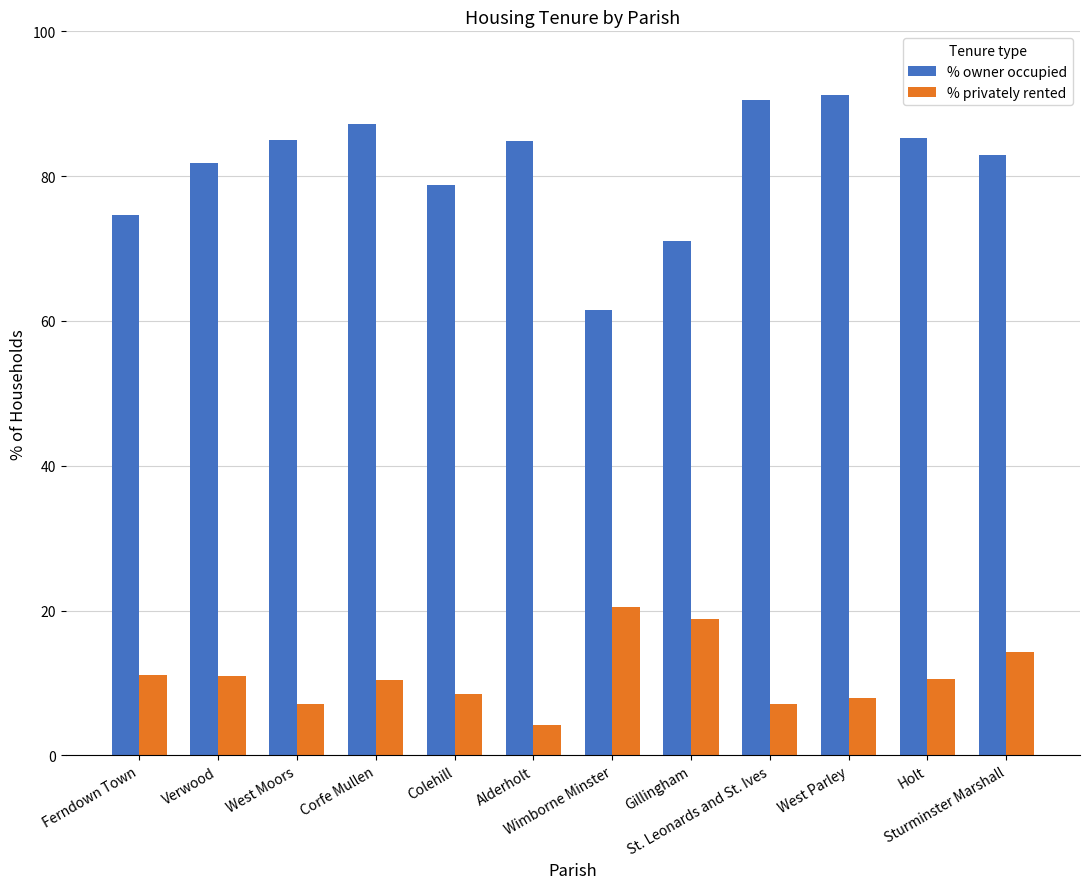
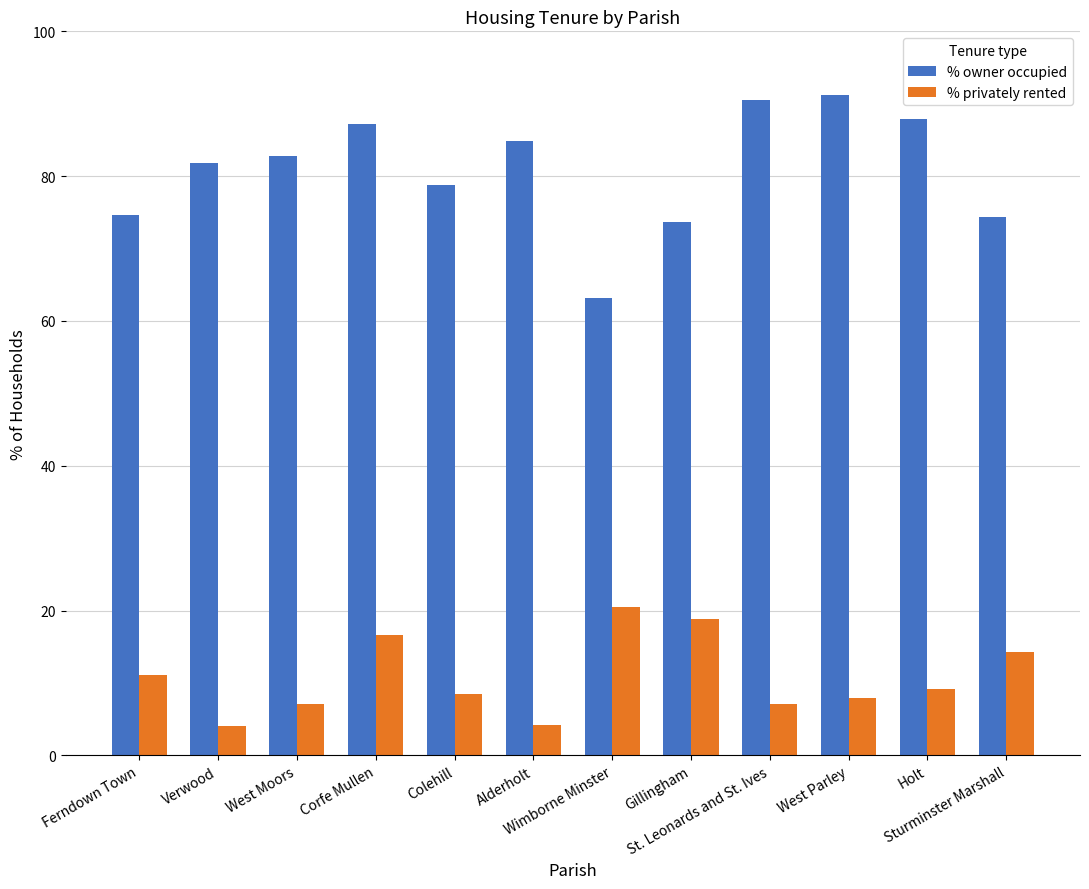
% privately rented, Verwood: 11 -> 4
% owner occupied, West Moors: 85 -> 83
% privately rented, Corfe Mullen: 10 -> 17
% owner occupied, Wimborne Minster: 62 -> 63
% owner occupied, Gillingham: 71 -> 74
% owner occupied, Holt: 85 -> 88
% privately rented, Holt: 11 -> 9
% owner occupied, Sturminster Marshall: 83 -> 74
